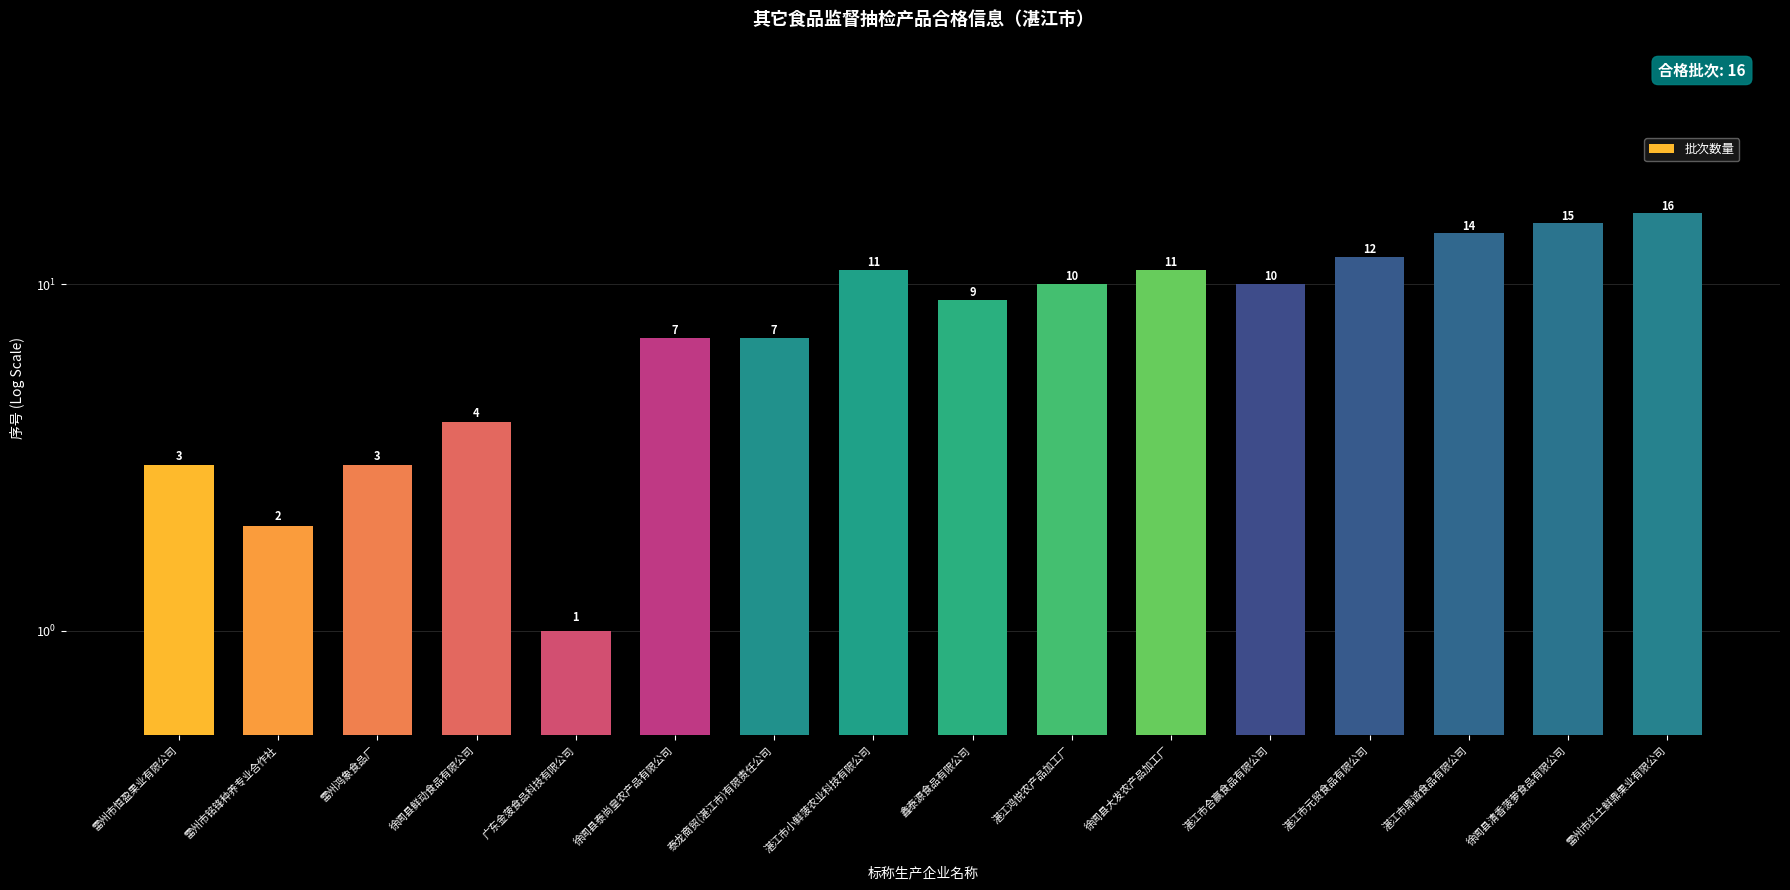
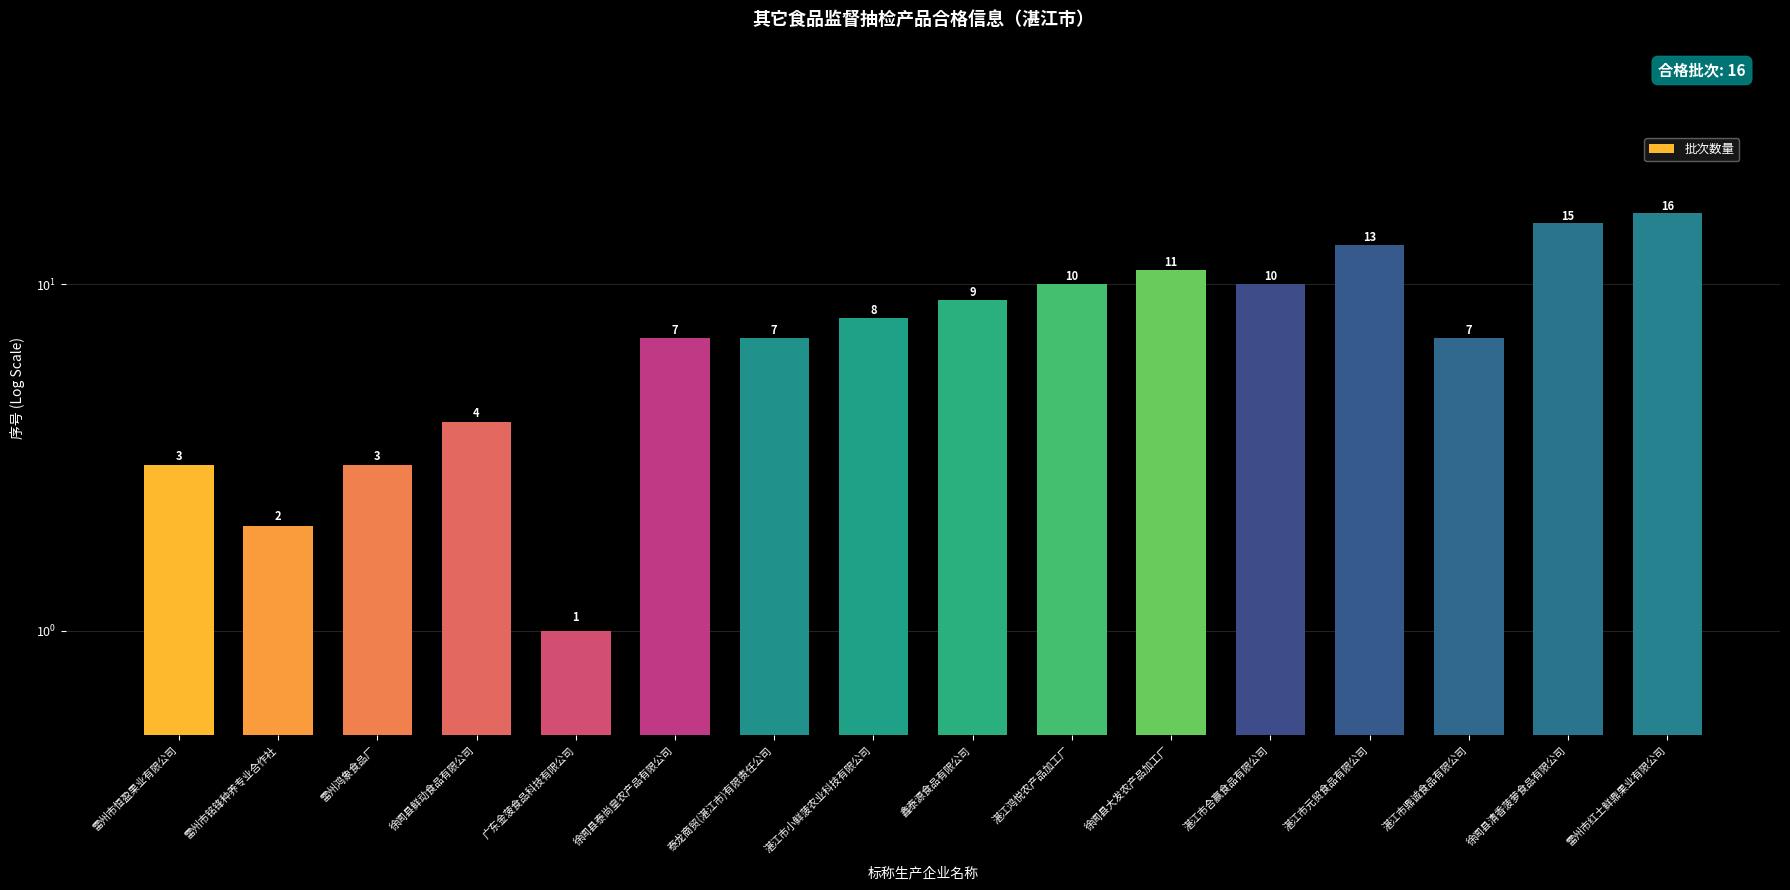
湛江市小鲜菠农业科技有限公司: 11 -> 8
湛江市元贸食品有限公司: 12 -> 13
湛江市鼎诚食品有限公司: 14 -> 7
